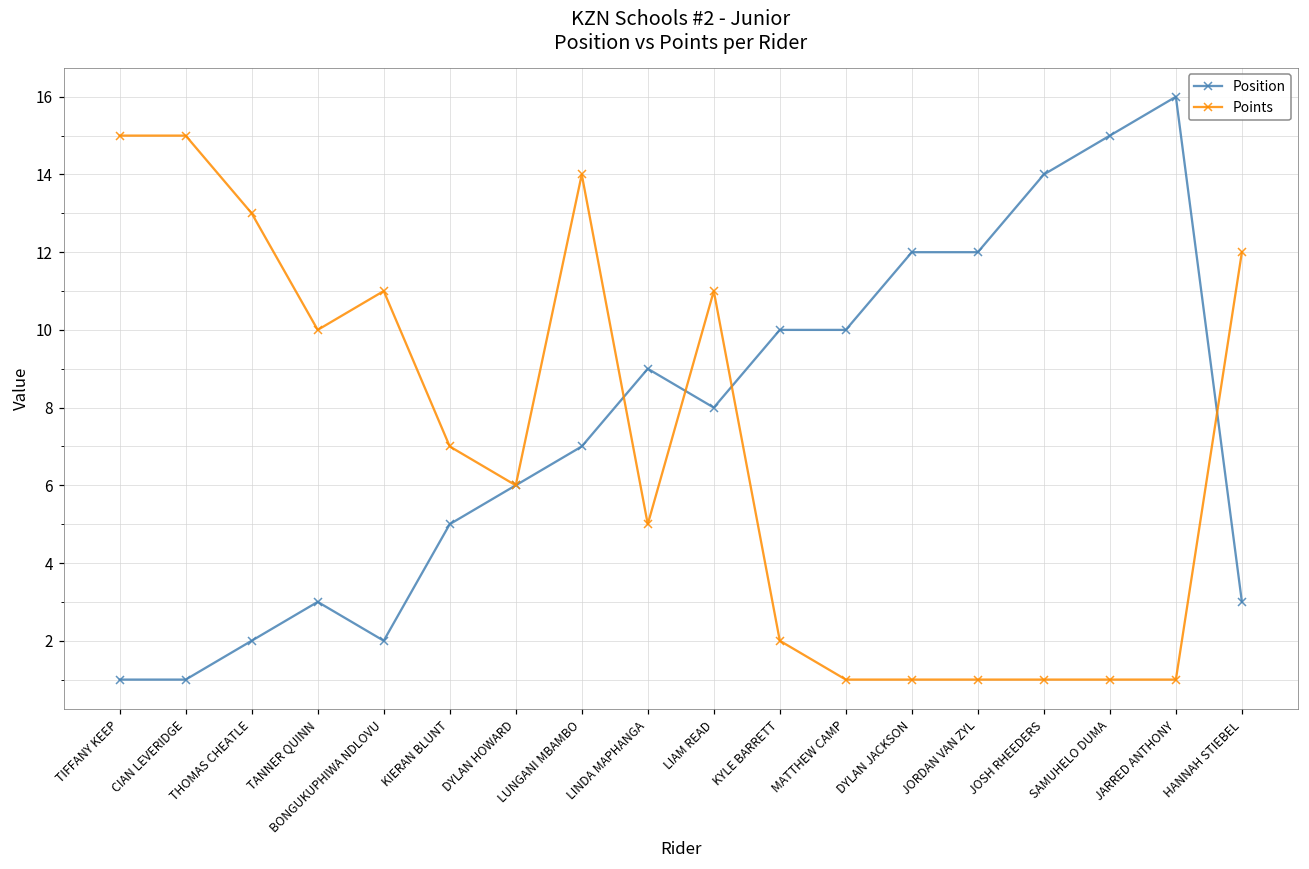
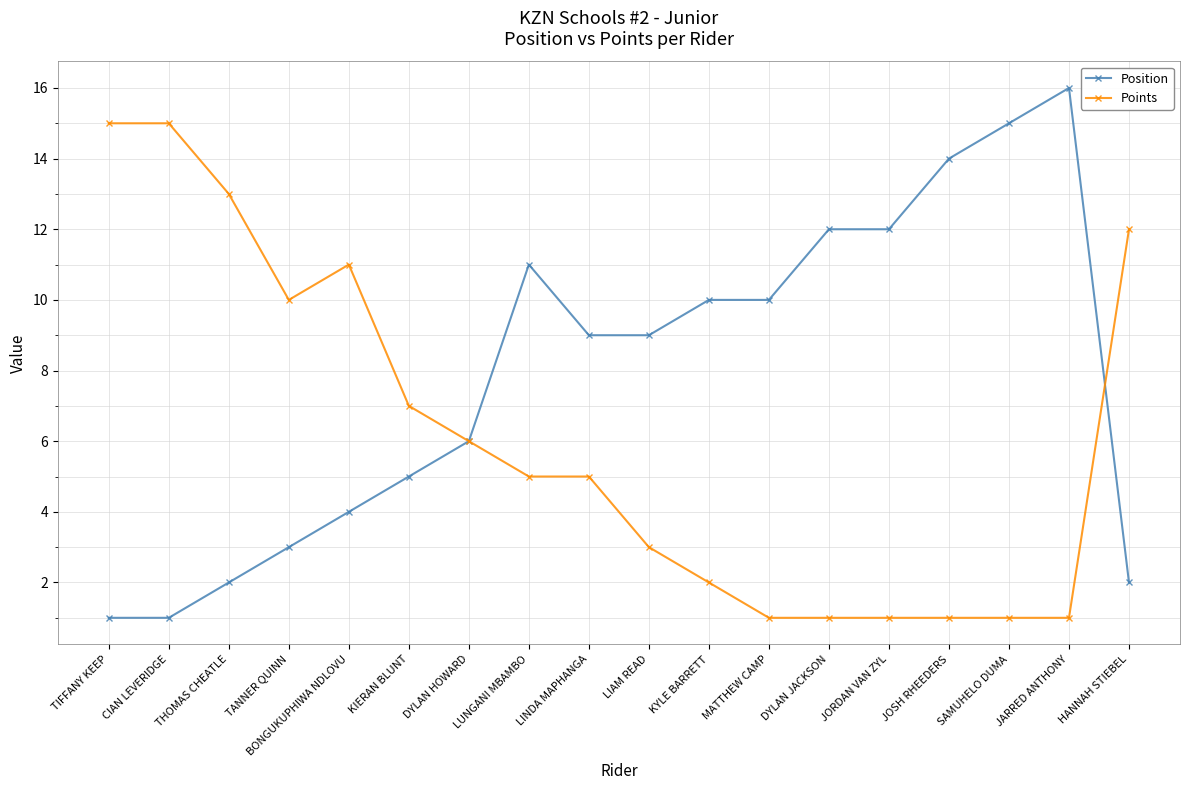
Position, BONGUKUPHIWA NDLOVU: 2 -> 4
Position, LUNGANI MBAMBO: 7 -> 11
Points, LUNGANI MBAMBO: 14 -> 5
Position, LIAM READ: 8 -> 9
Points, LIAM READ: 11 -> 3
Position, HANNAH STIEBEL: 3 -> 2
